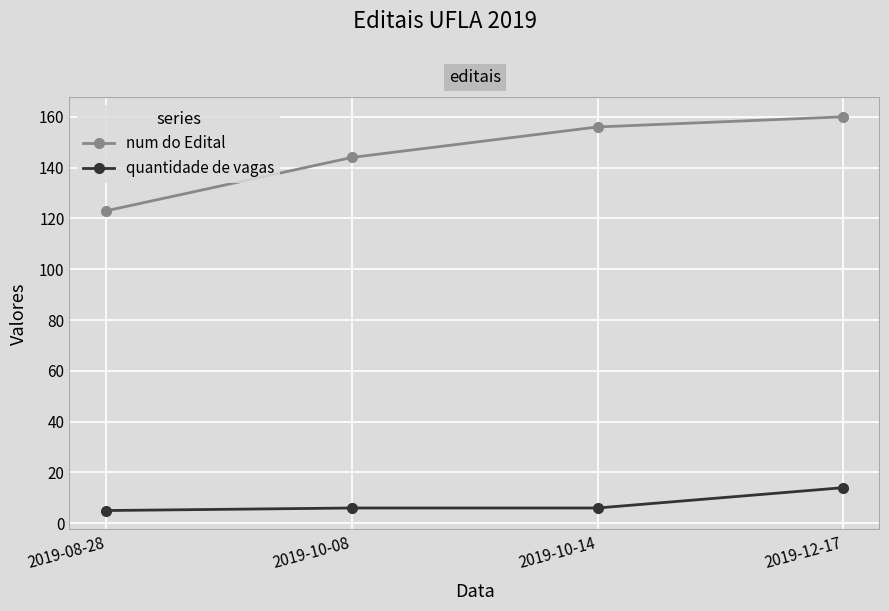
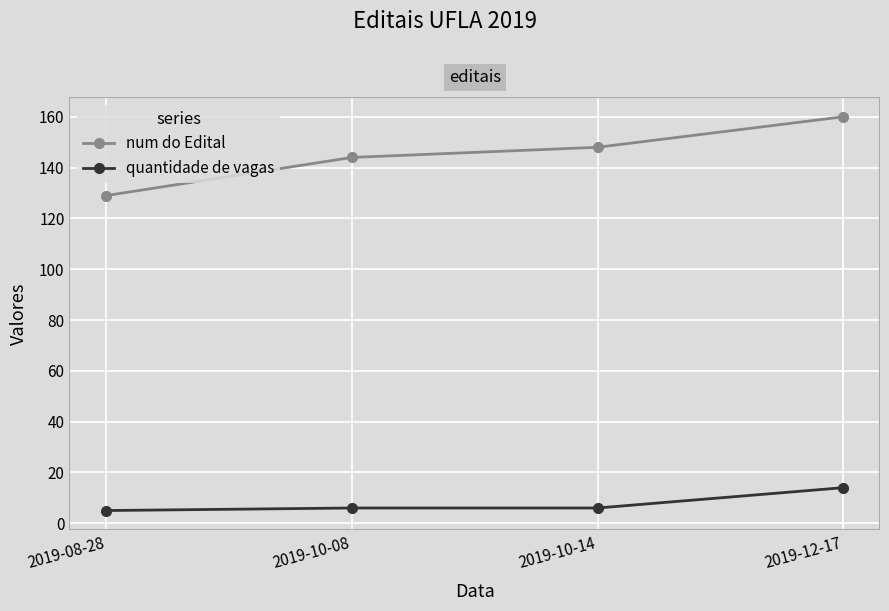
num do Edital, 2019-08-28: 123 -> 129
num do Edital, 2019-10-14: 156 -> 148
